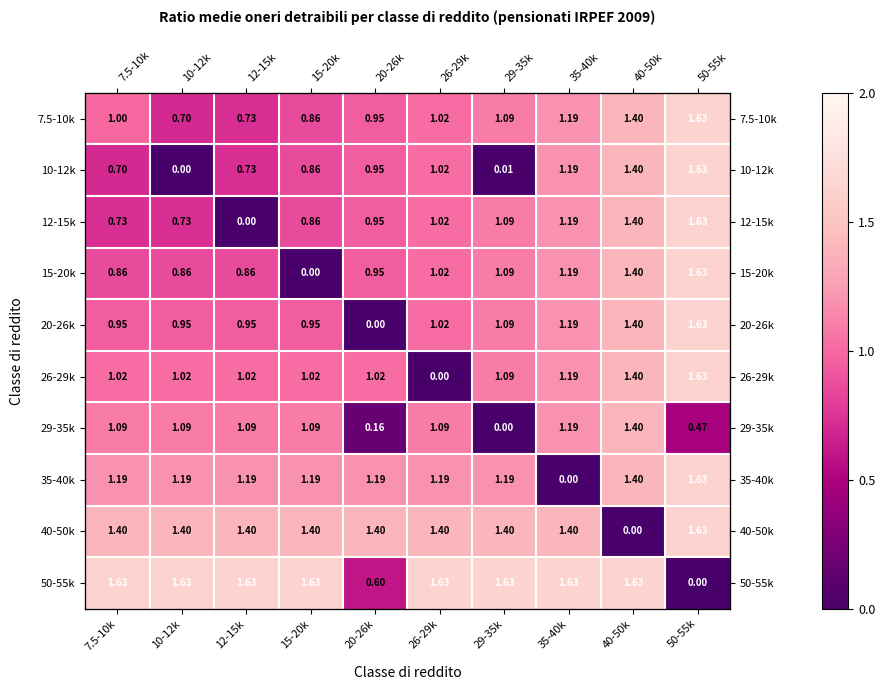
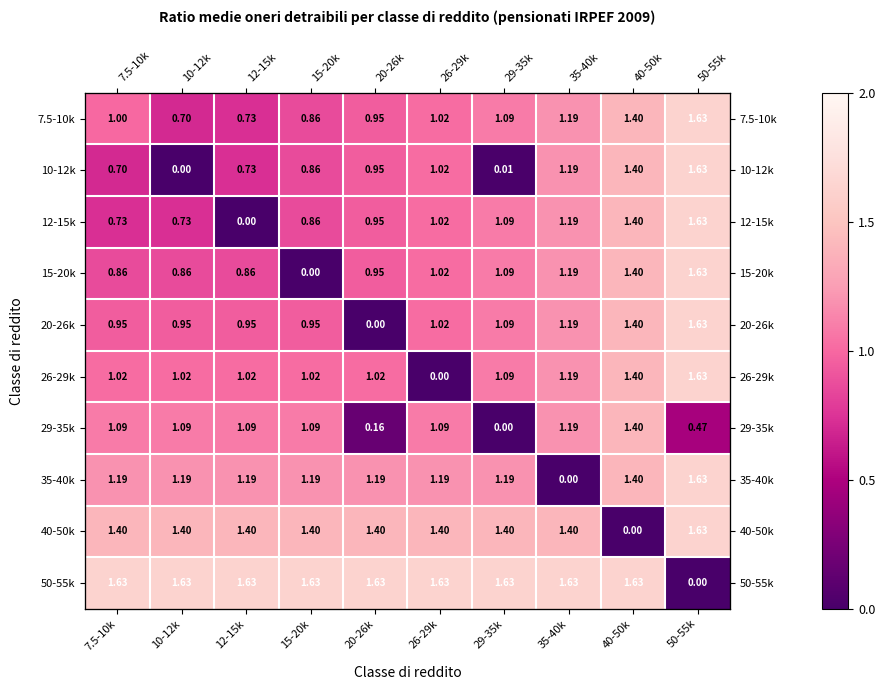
50-55k, 20-26k: 0.60 -> 1.63
